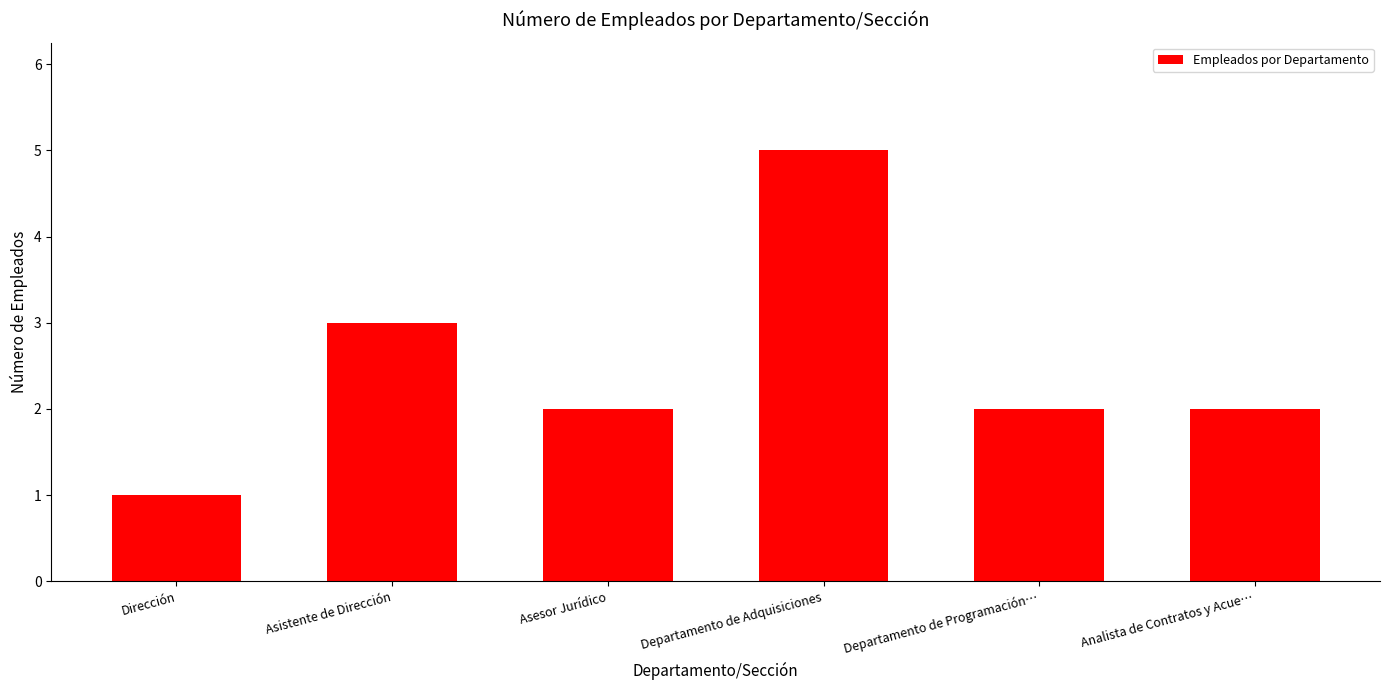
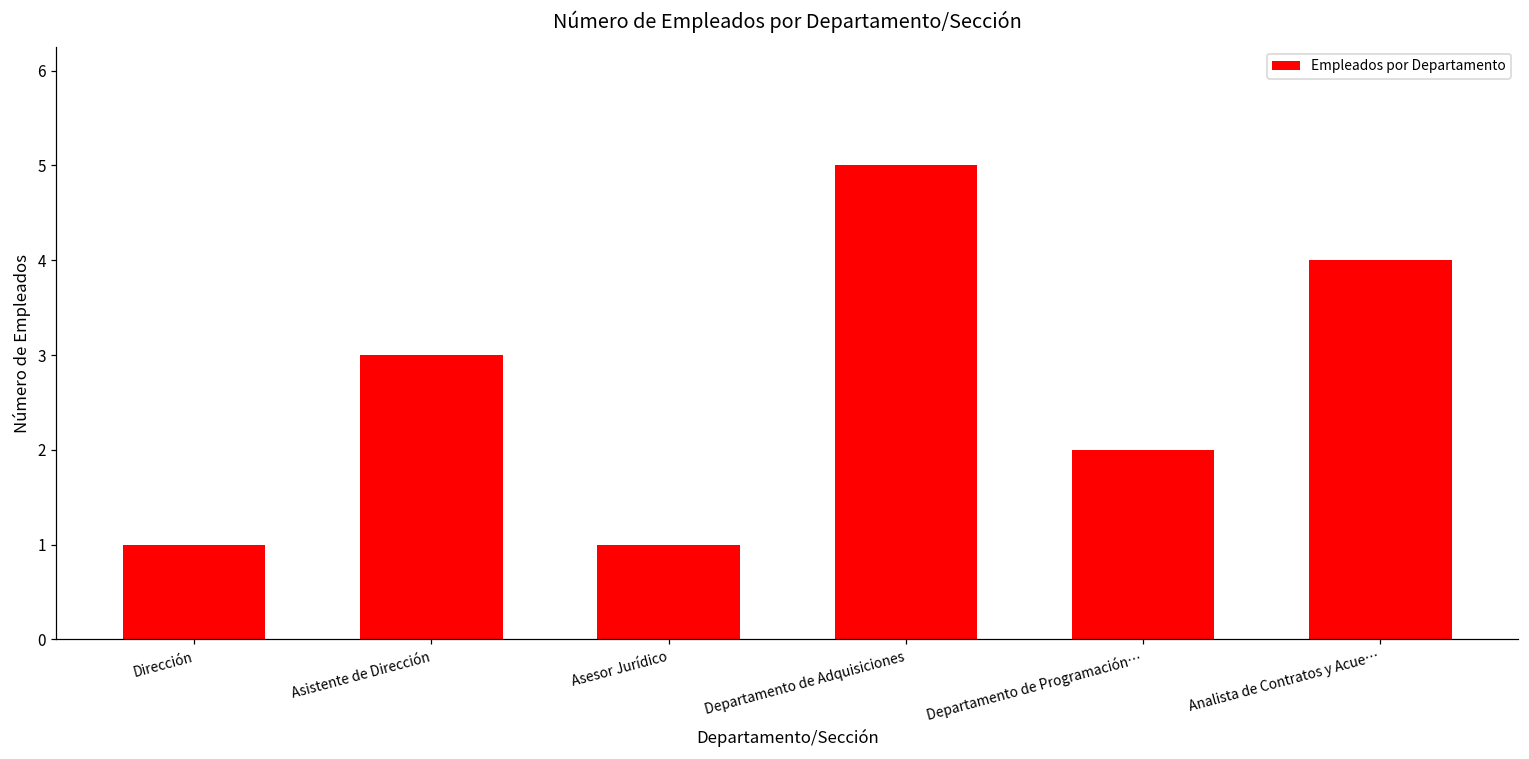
Asesor Jurídico: 2 -> 1
Analista de Contratos y Acue…: 2 -> 4
